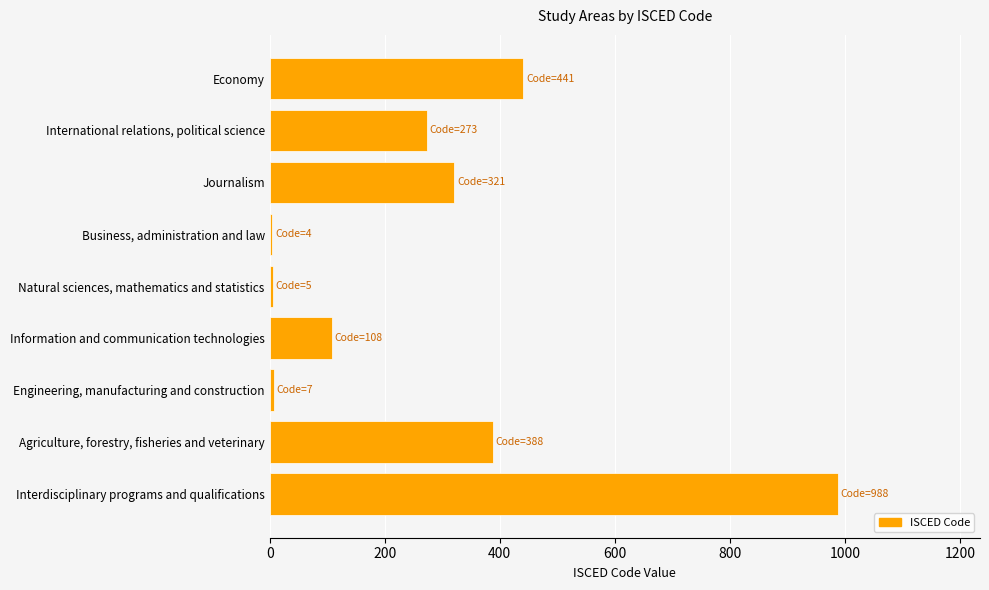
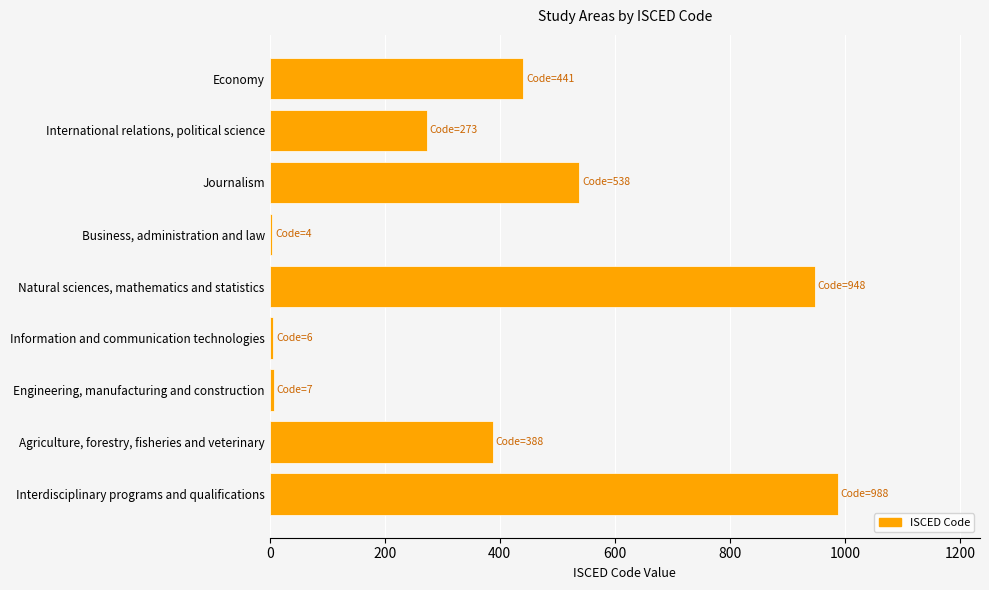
Journalism: 321 -> 538
Natural sciences, mathematics and statistics: 5 -> 948
Information and communication technologies: 108 -> 6
